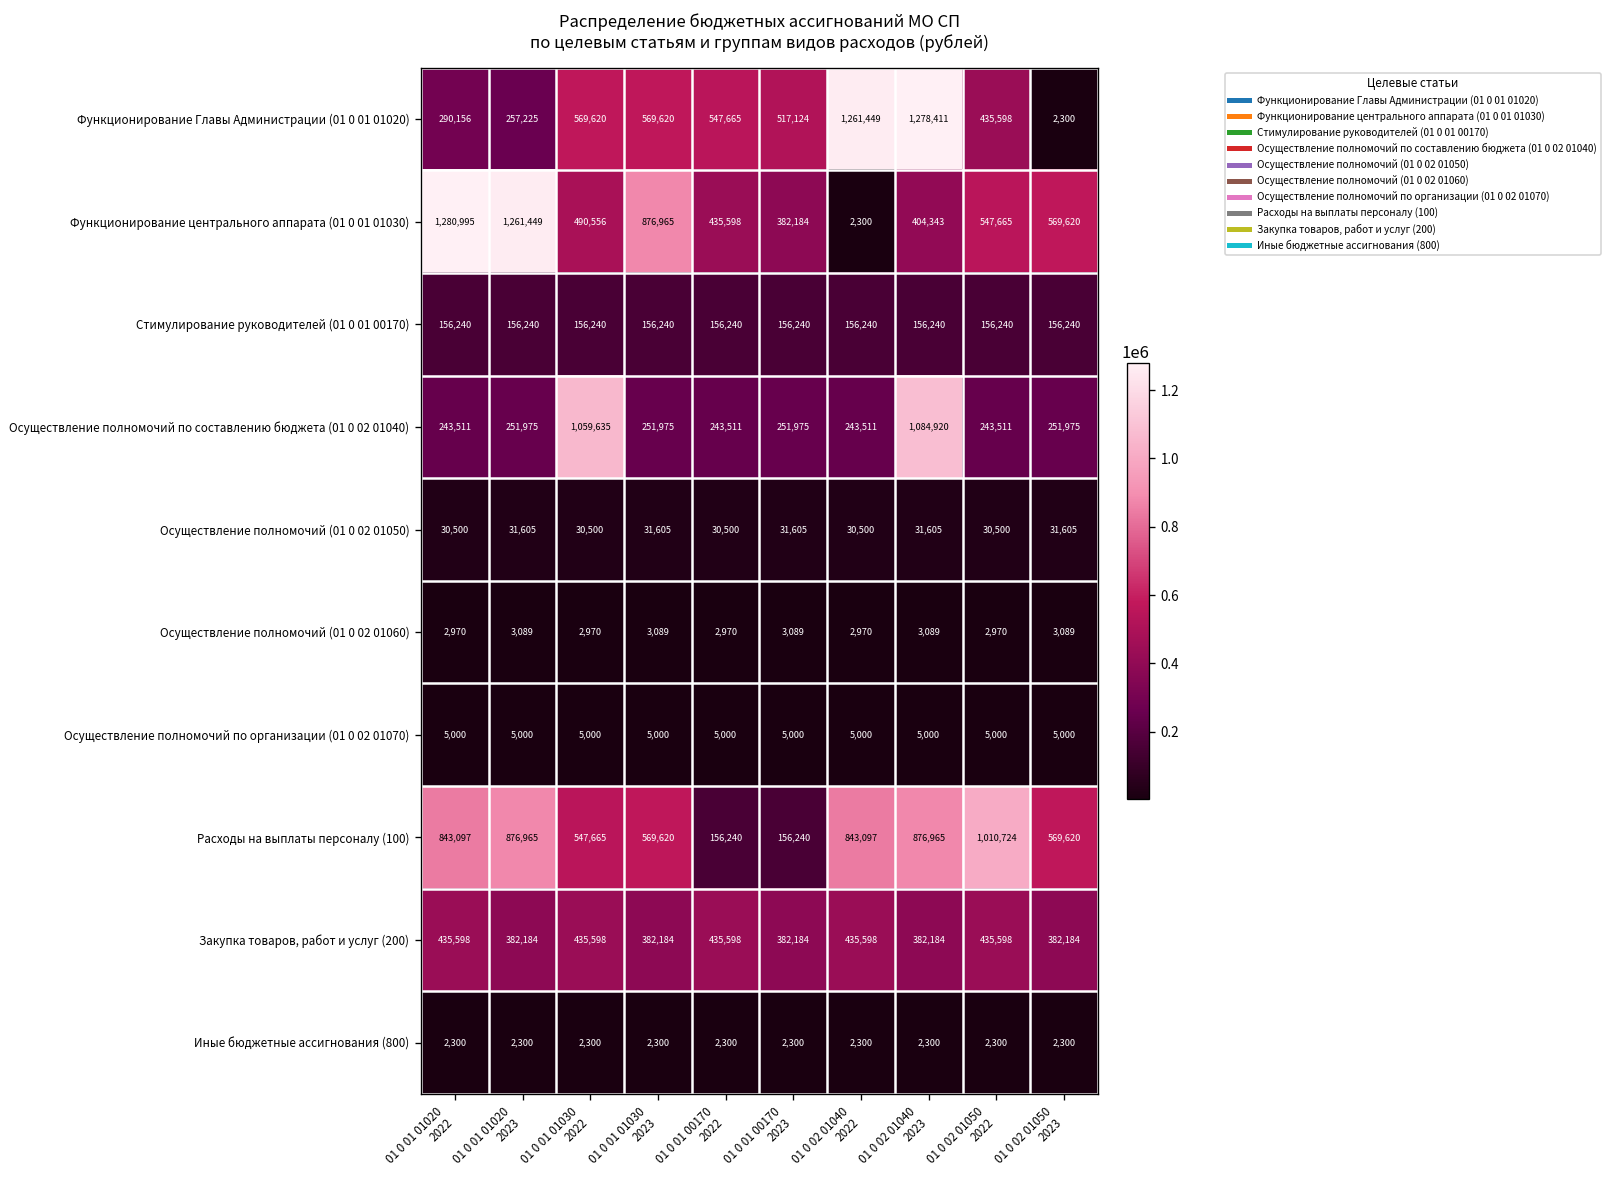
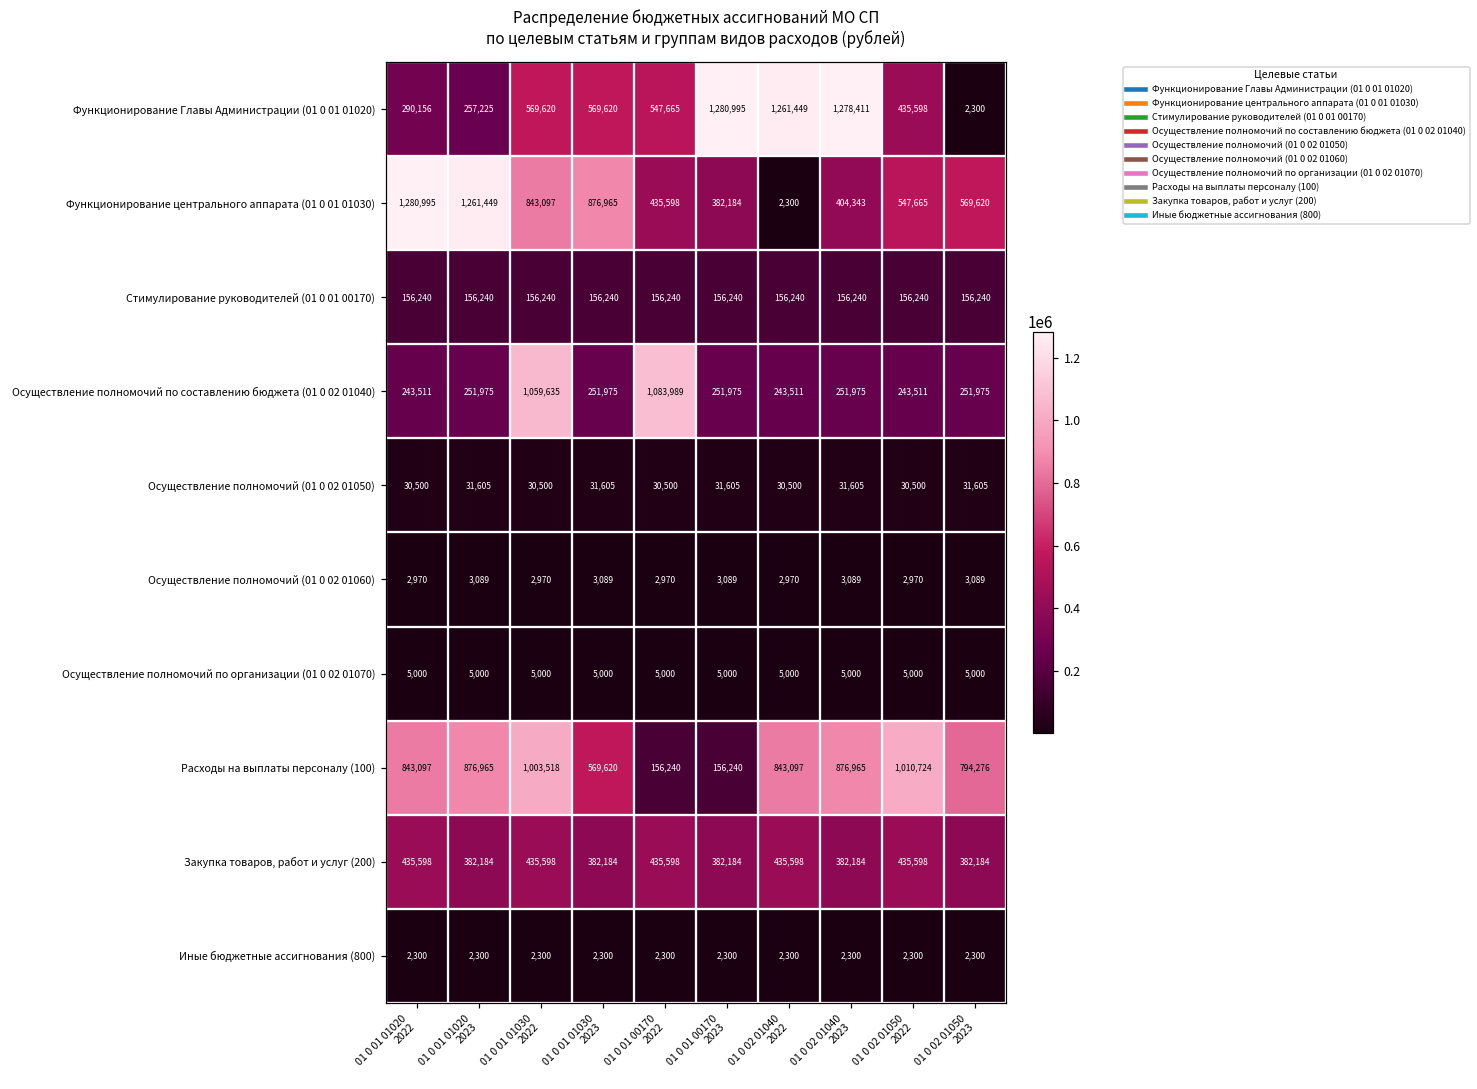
Функционирование Главы Администрации (01 0 01 01020), 01 0 01 00170 2023: 517,124 -> 1,280,995
Функционирование центрального аппарата (01 0 01 01030), 01 0 01 01030 2022: 490,556 -> 843,097
Осуществление полномочий по составлению бюджета (01 0 02 01040), 01 0 01 00170 2022: 243,511 -> 1,083,989
Осуществление полномочий по составлению бюджета (01 0 02 01040), 01 0 02 01040 2023: 1,084,920 -> 251,975
Расходы на выплаты персоналу (100), 01 0 01 01030 2022: 547,665 -> 1,003,518
Расходы на выплаты персоналу (100), 01 0 02 01050 2023: 569,620 -> 794,276
